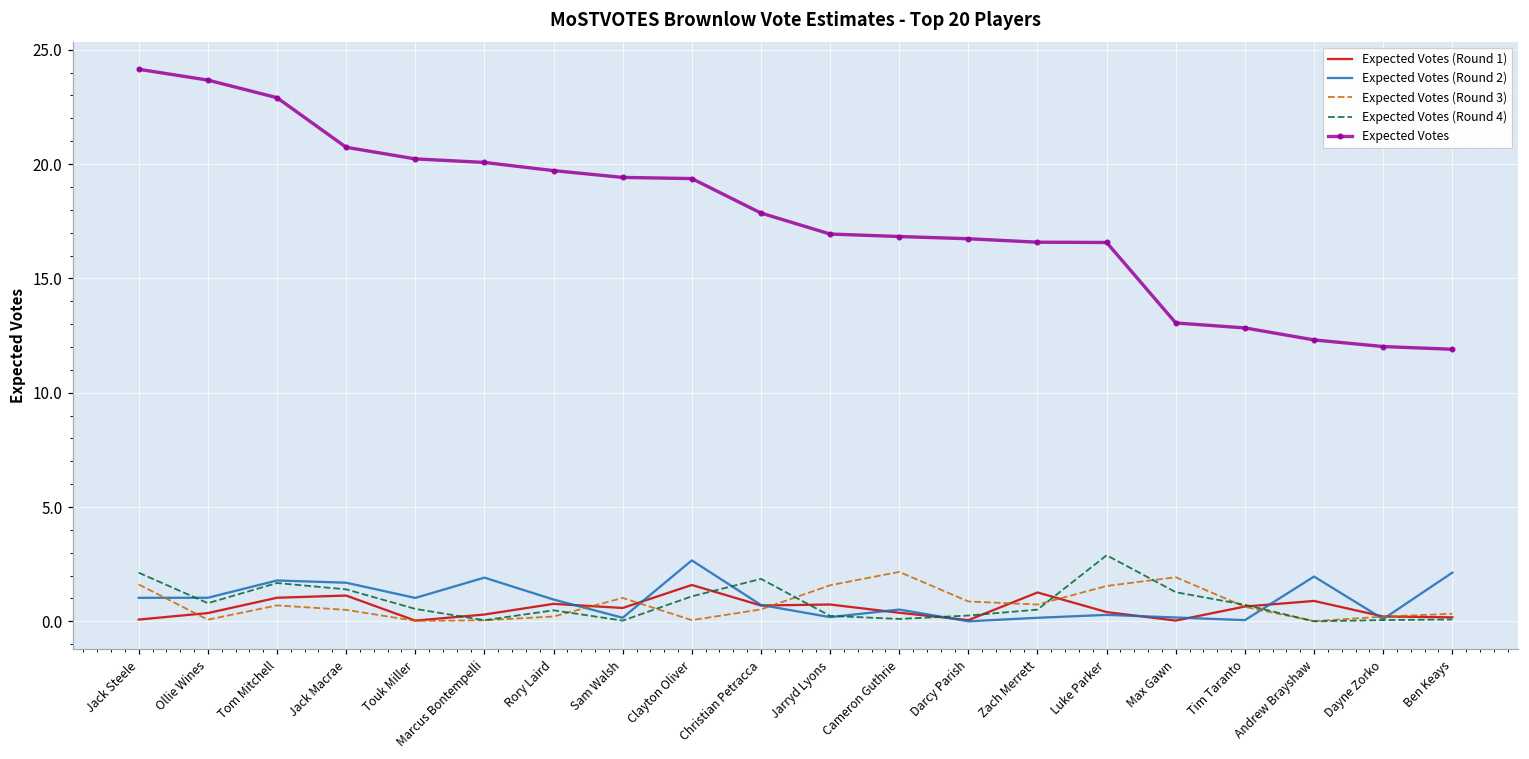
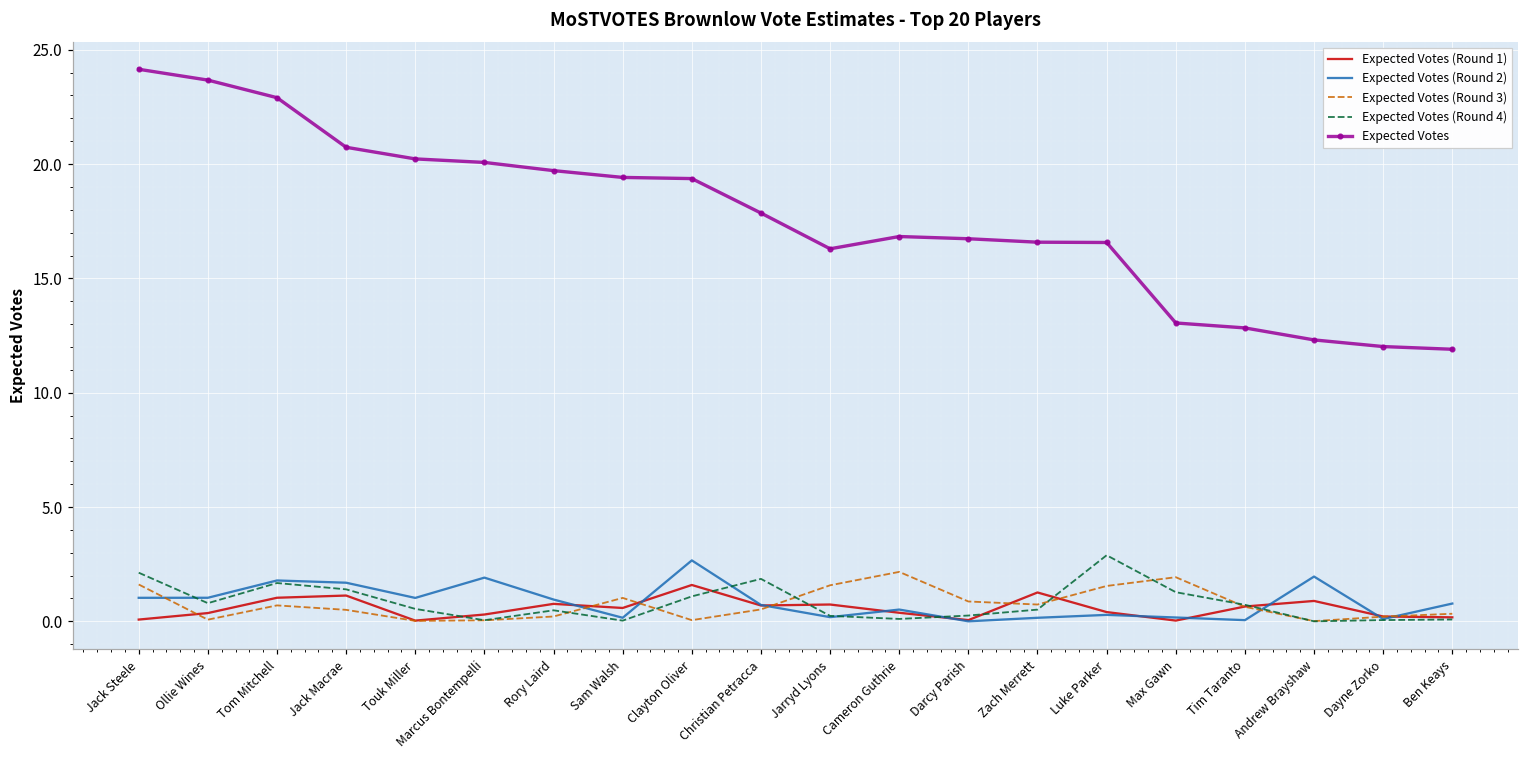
Expected Votes, Jarryd Lyons: 16.9 -> 16.3
Expected Votes (Round 2), Ben Keays: 2.1 -> 0.8
